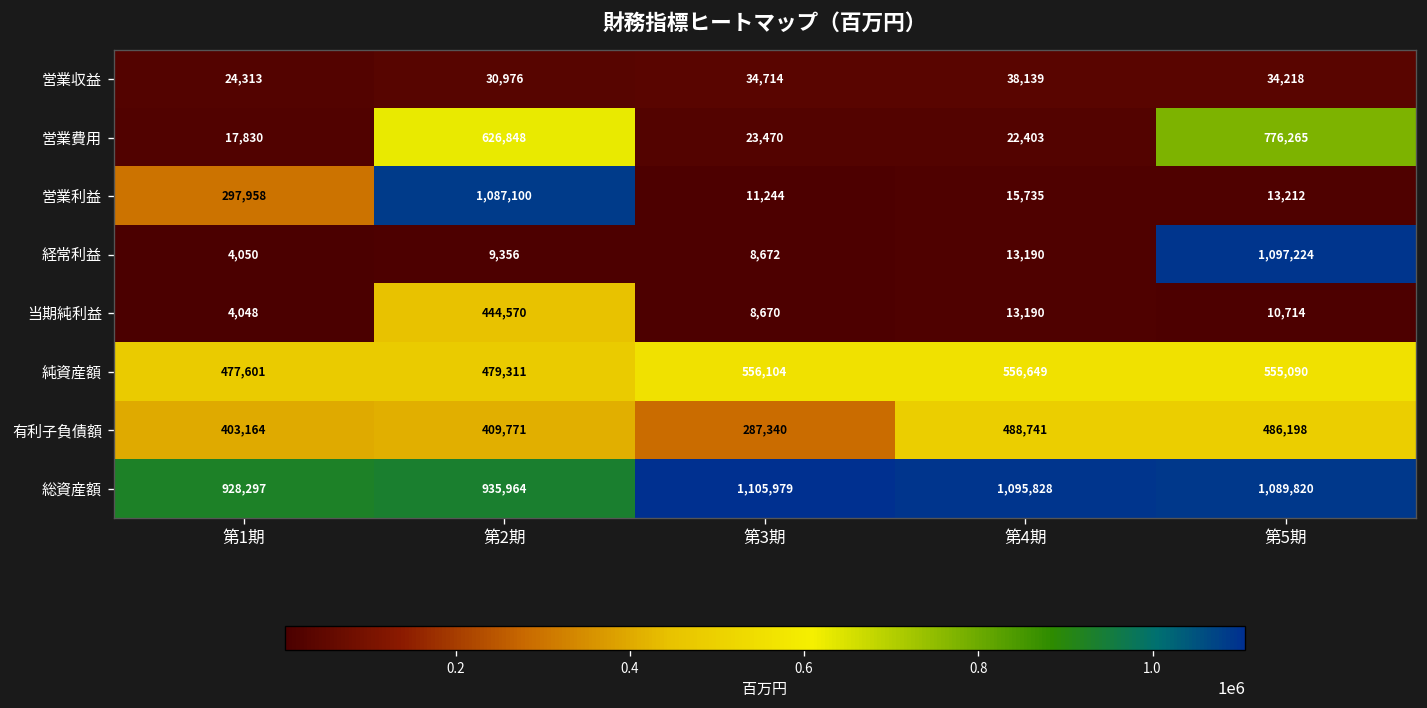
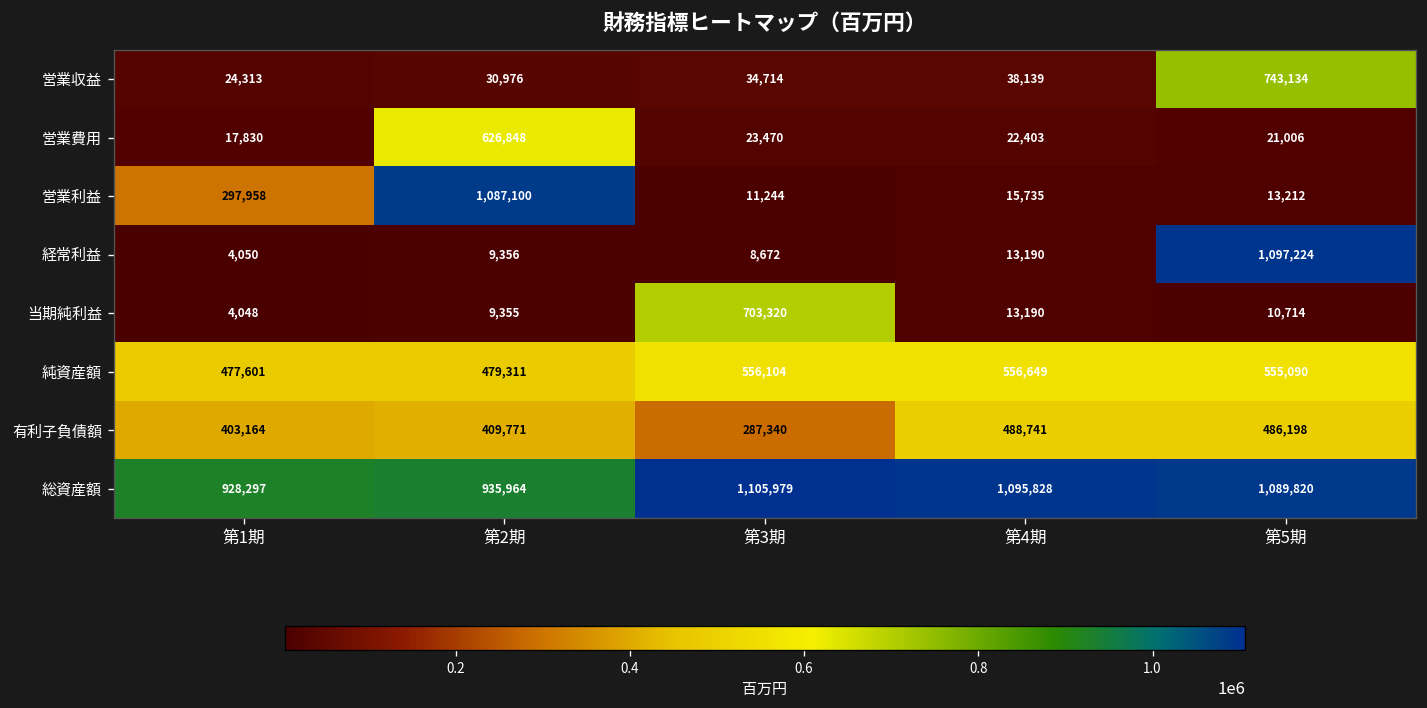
営業収益, 第5期: 34,218 -> 743,134
営業費用, 第5期: 776,265 -> 21,006
当期純利益, 第2期: 444,570 -> 9,355
当期純利益, 第3期: 8,670 -> 703,320
